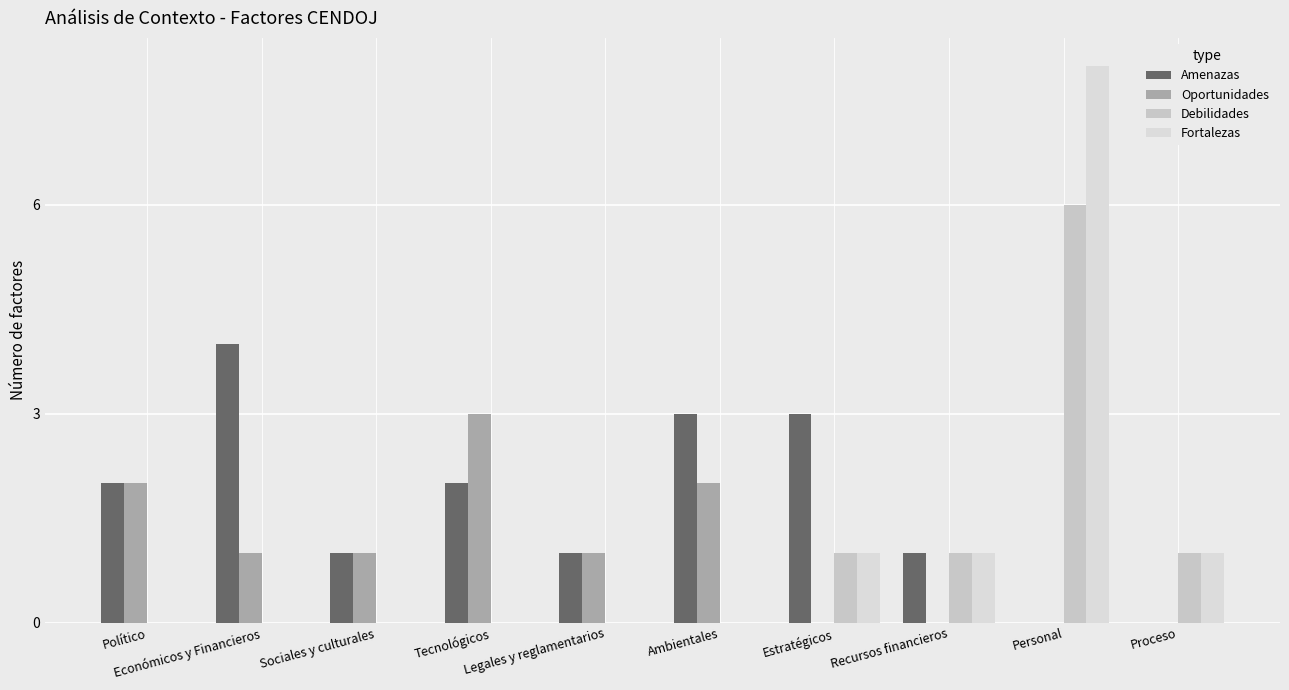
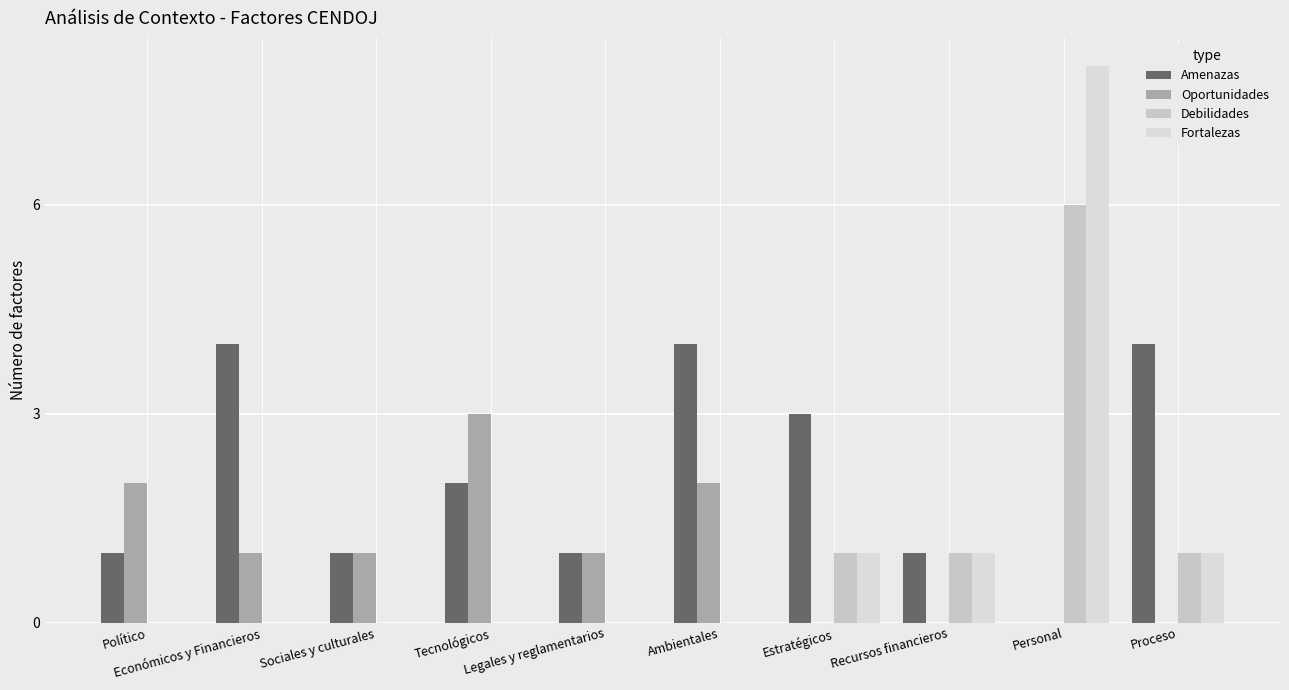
Amenazas, Político: 2 -> 1
Amenazas, Ambientales: 3 -> 4
Amenazas, Proceso: 0 -> 4
